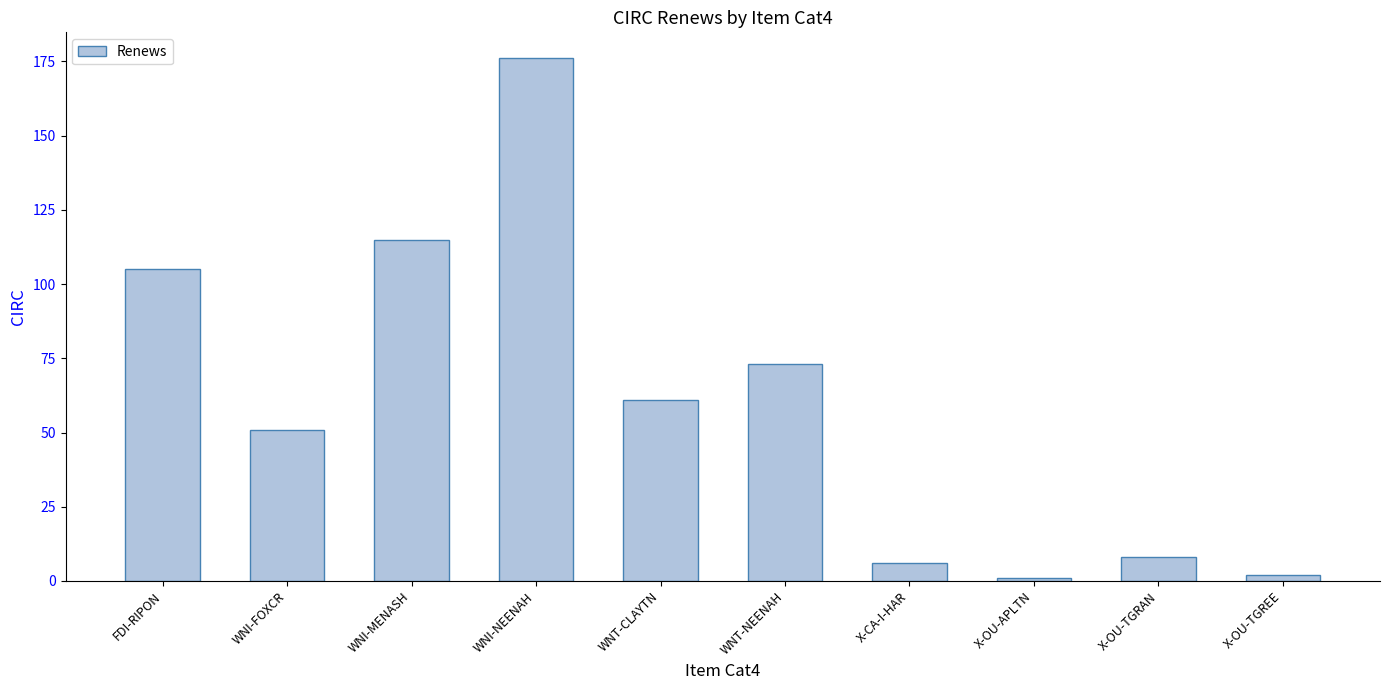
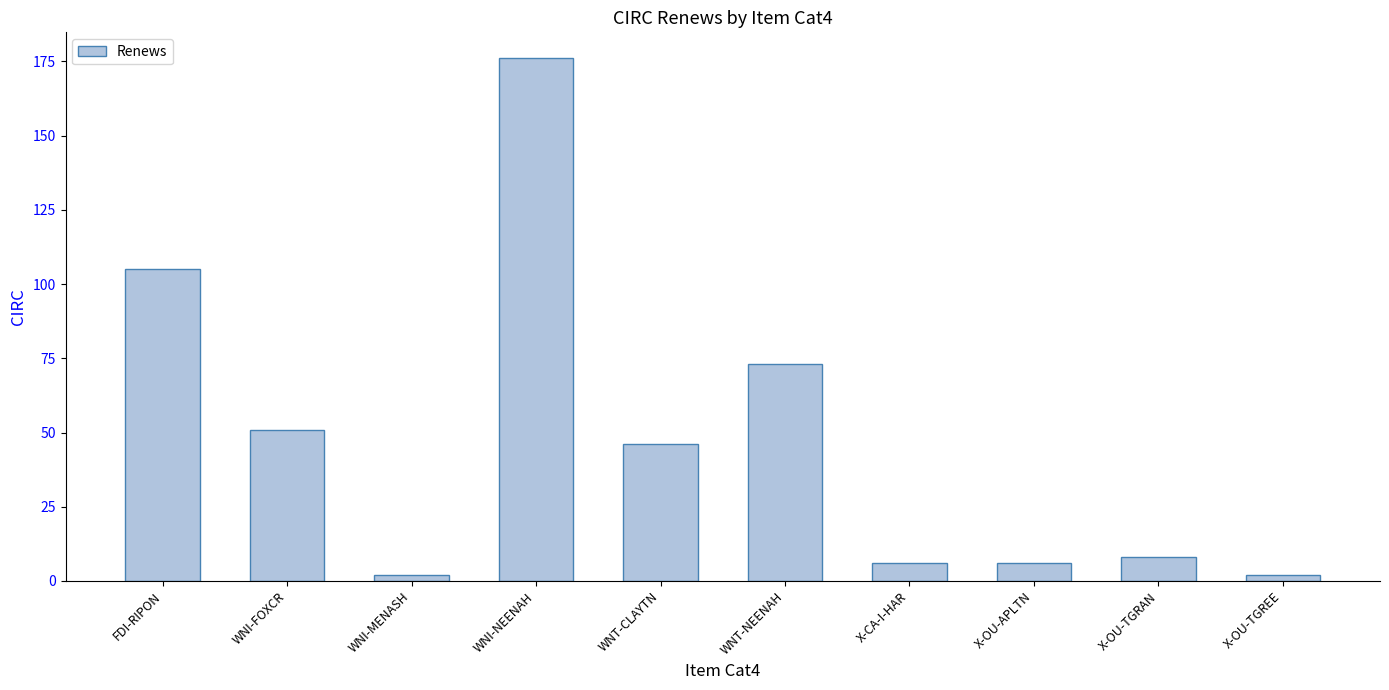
WNI-MENASH: 115 -> 2
WNT-CLAYTN: 61 -> 46
X-OU-APLTN: 1 -> 6
